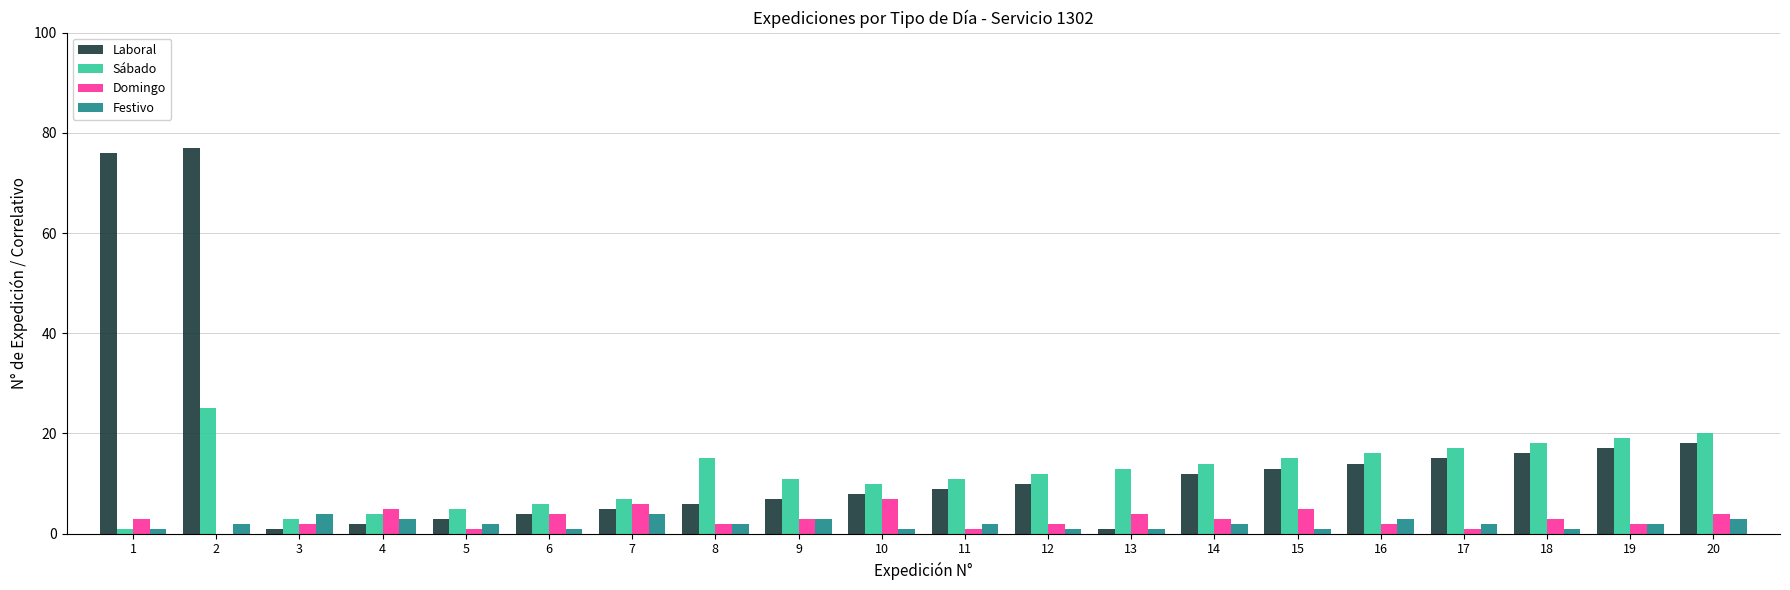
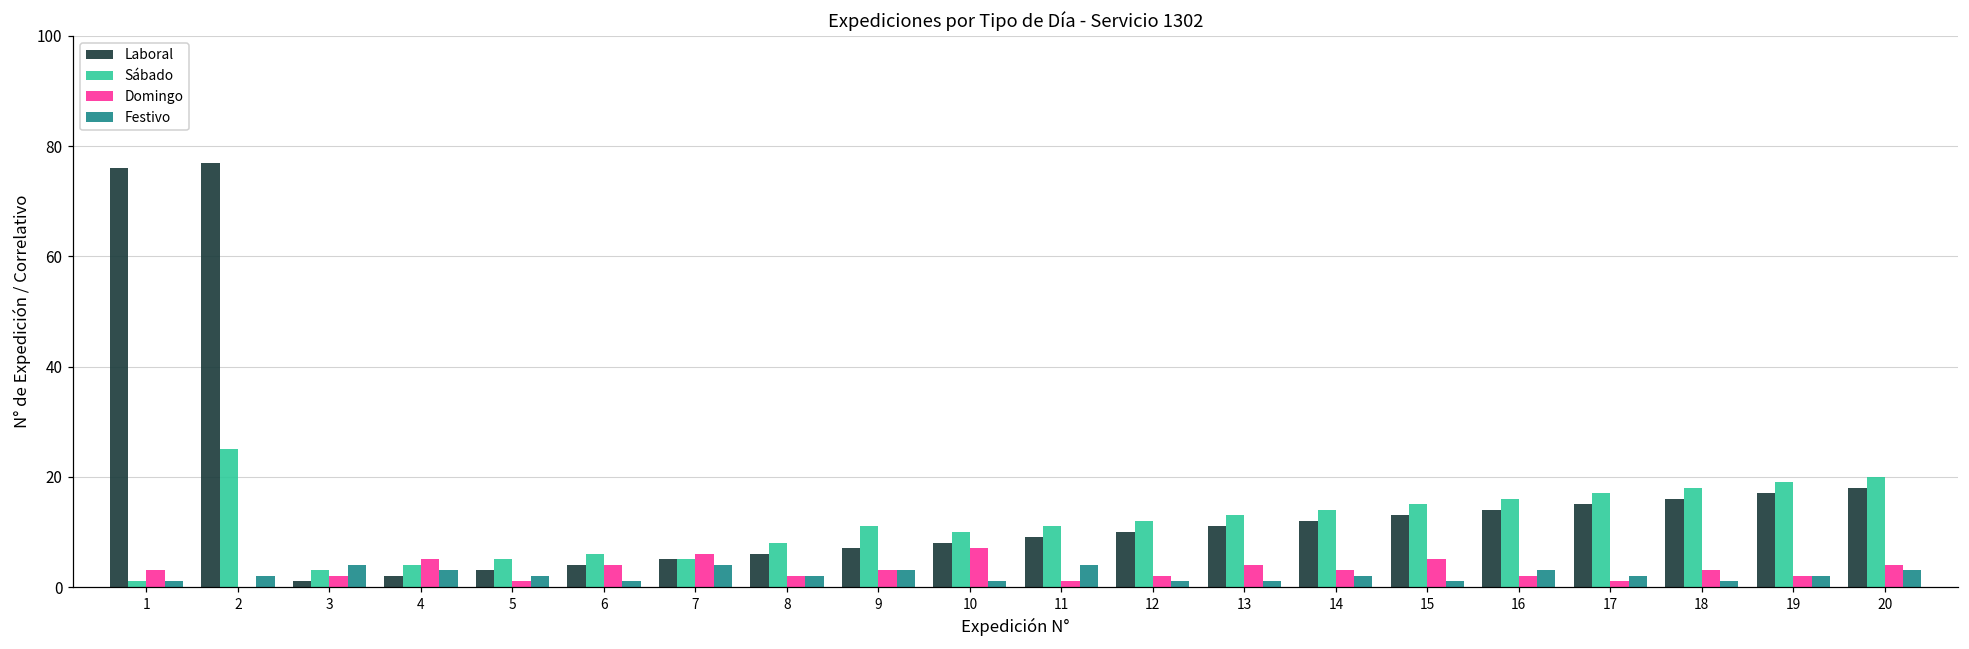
Sábado, 7: 7 -> 5
Sábado, 8: 15 -> 8
Festivo, 11: 2 -> 4
Laboral, 13: 1 -> 11
